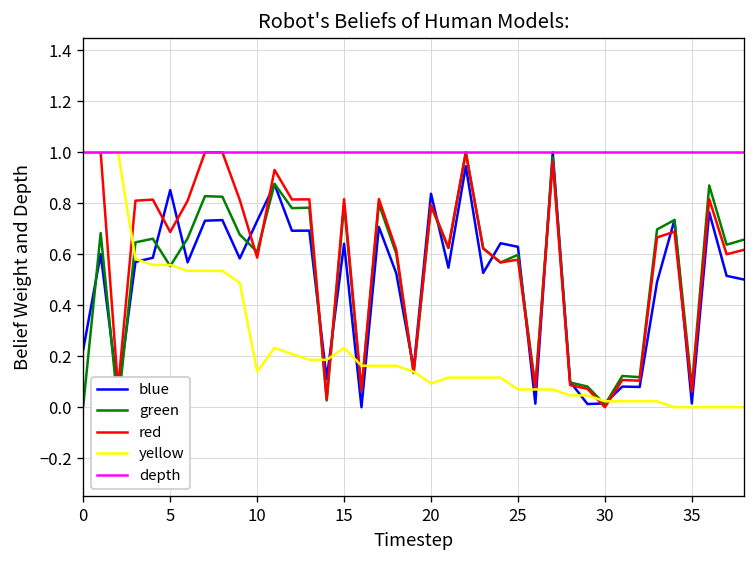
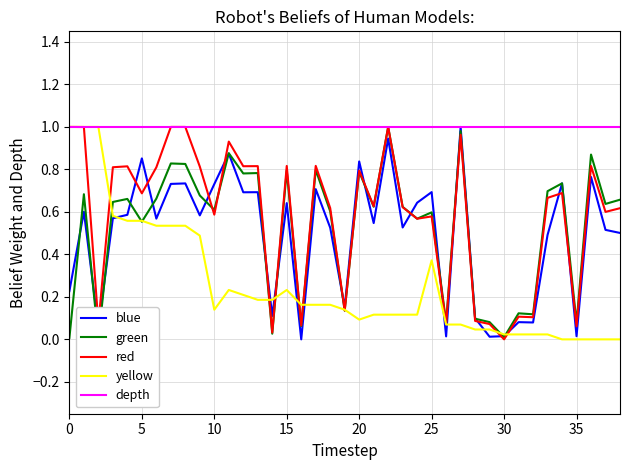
blue, 25: 0.63 -> 0.69
yellow, 25: 0.07 -> 0.37
